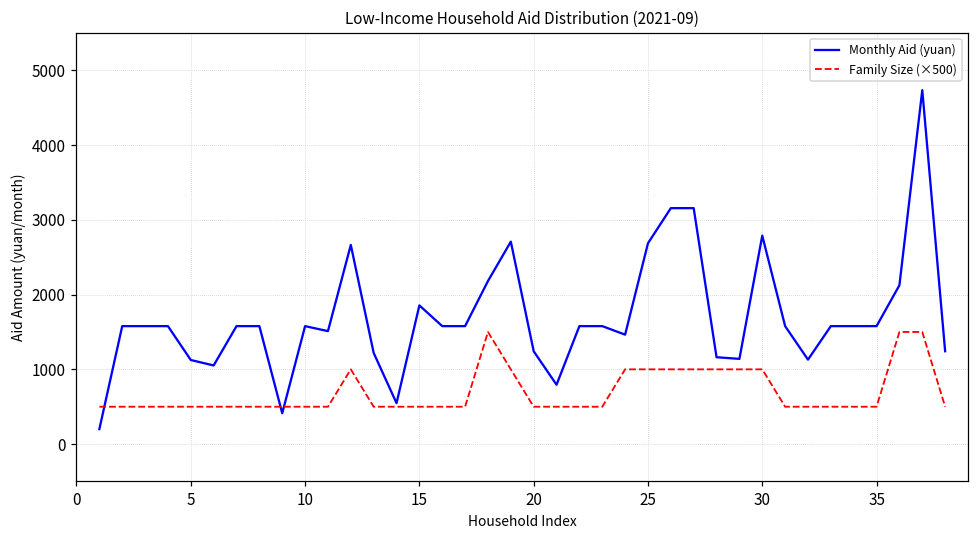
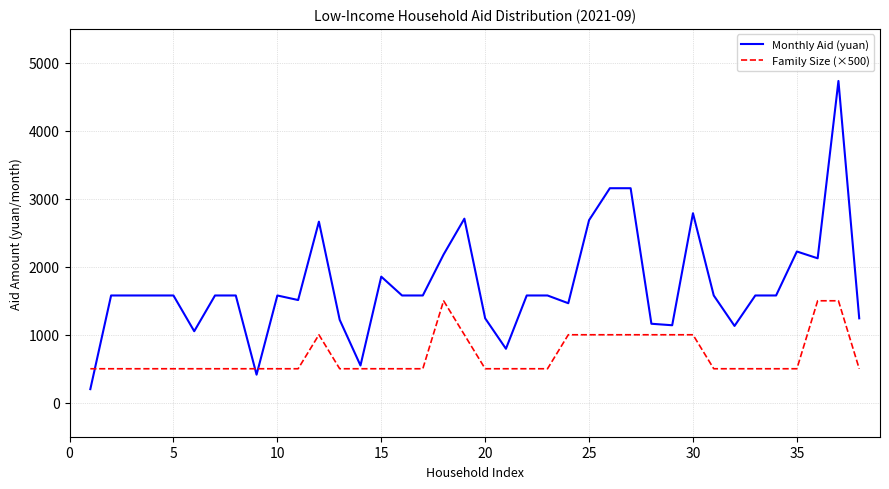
Monthly Aid (yuan), 5: 1100 -> 1600
Monthly Aid (yuan), 35: 1600 -> 2200
